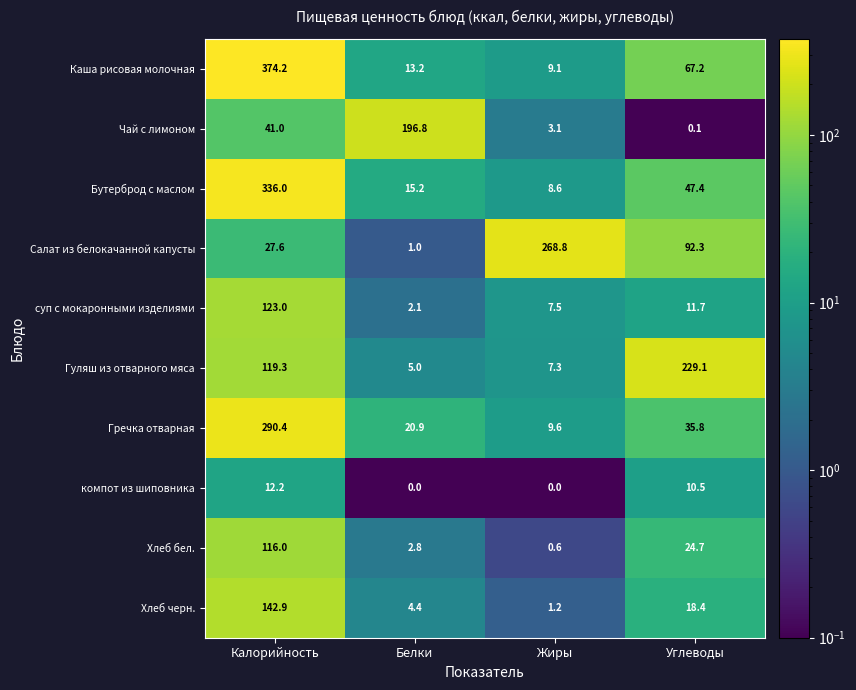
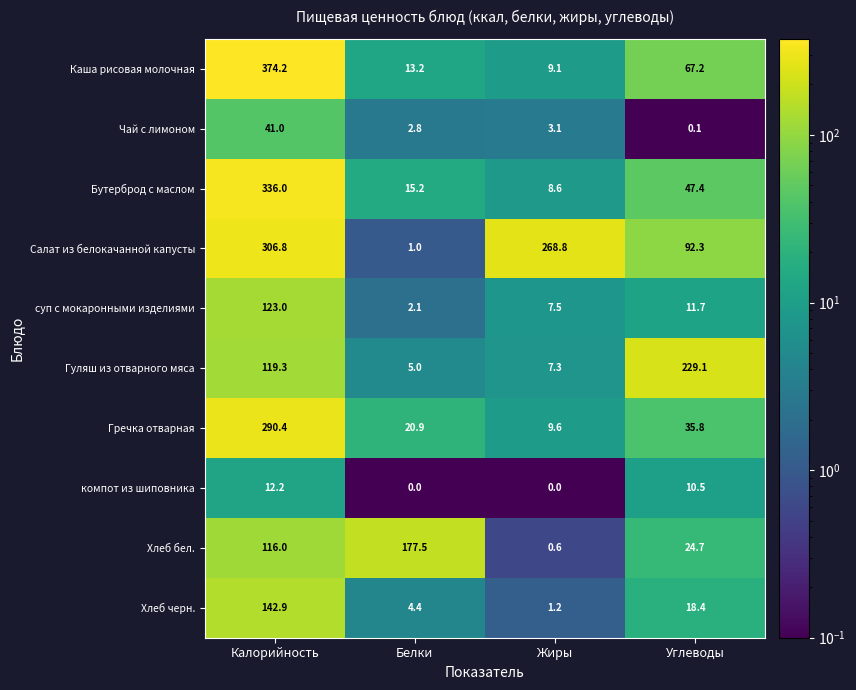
Чай с лимоном, Белки: 196.8 -> 2.8
Салат из белокачанной капусты, Калорийность: 27.6 -> 306.8
Хлеб бел., Белки: 2.8 -> 177.5
